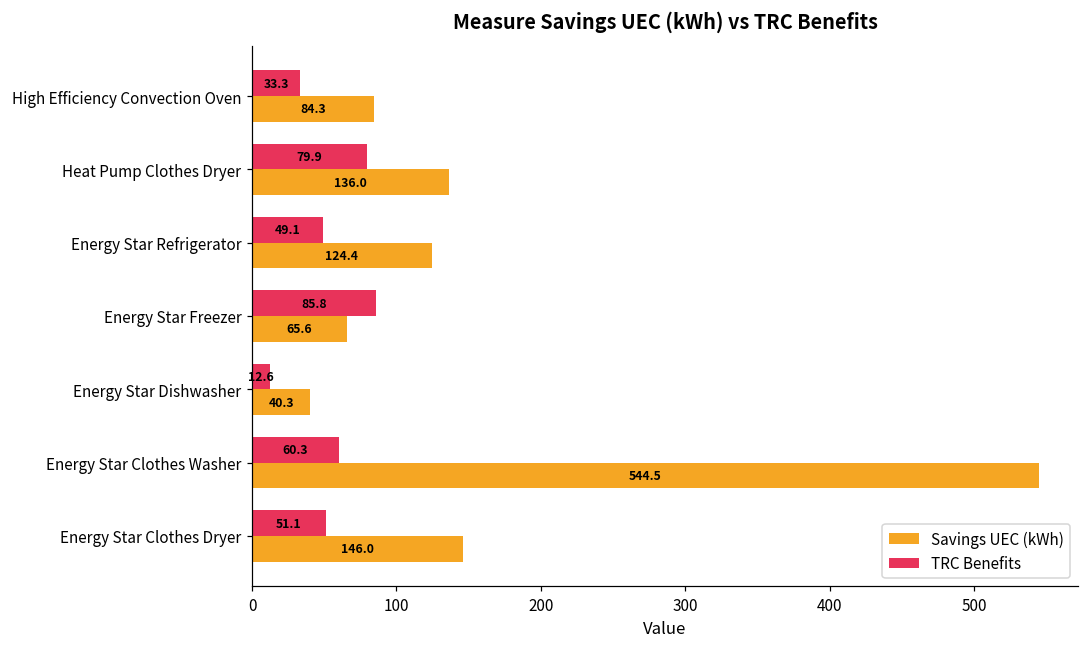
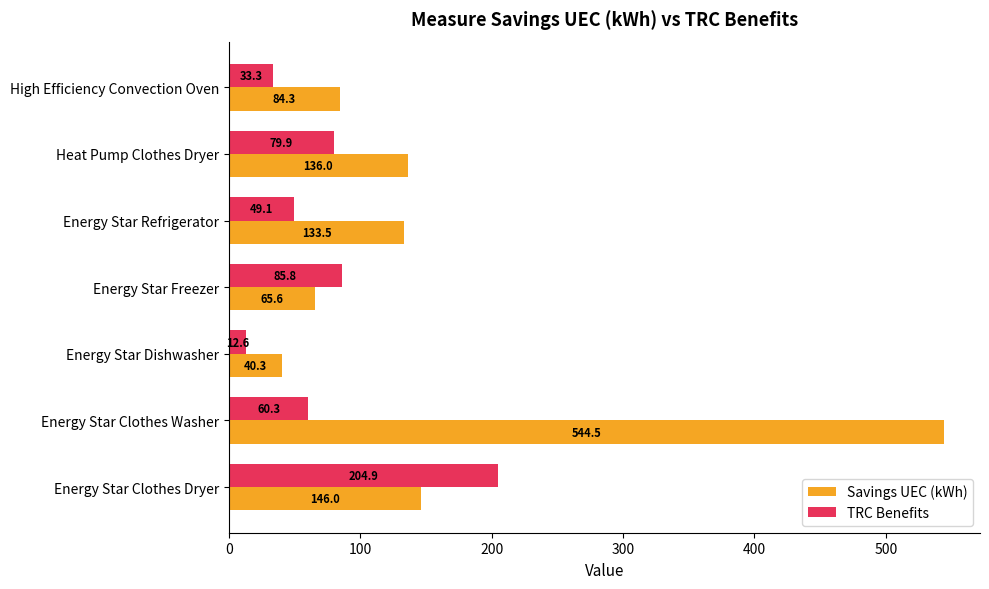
Savings UEC (kWh), Energy Star Refrigerator: 124.4 -> 133.5
TRC Benefits, Energy Star Clothes Dryer: 51.1 -> 204.9
